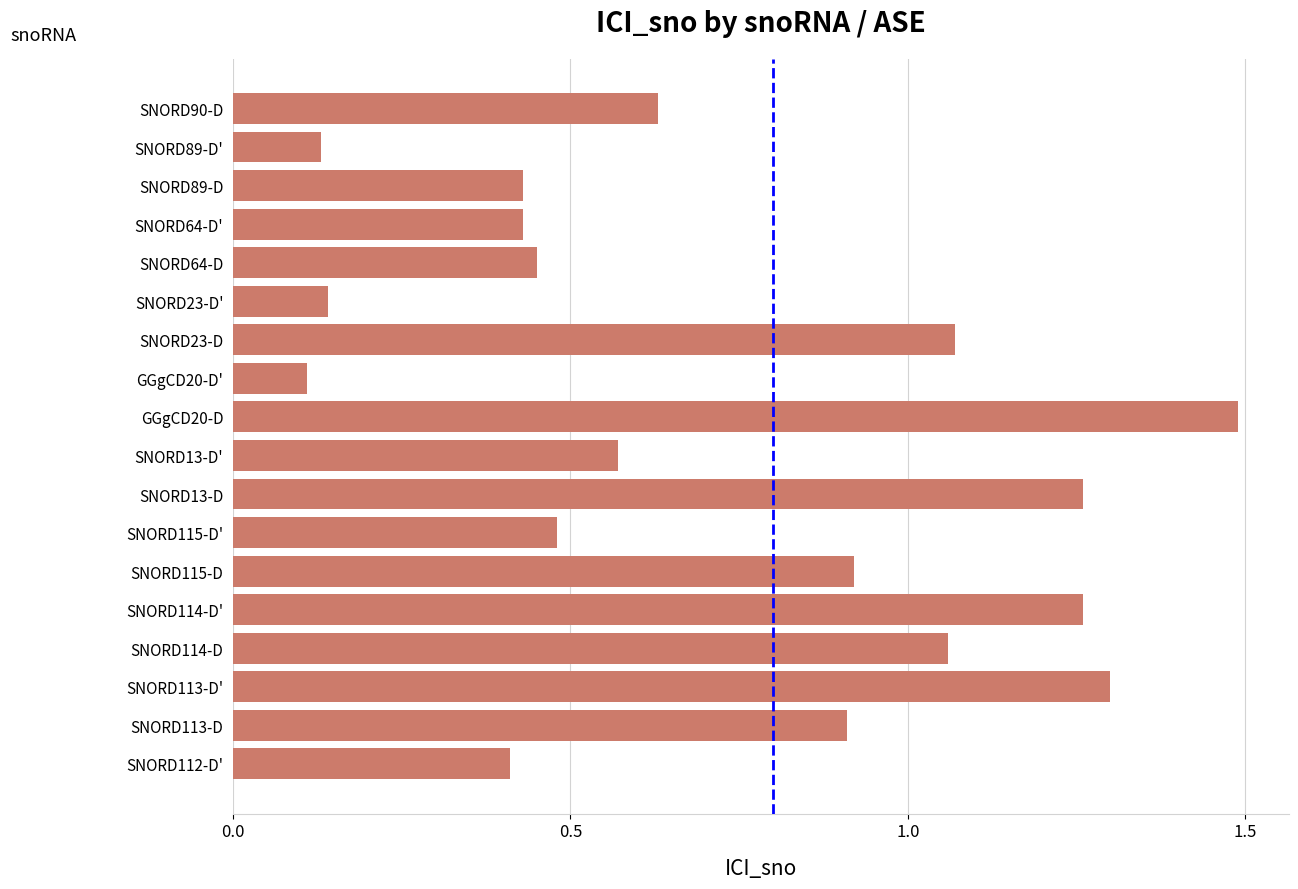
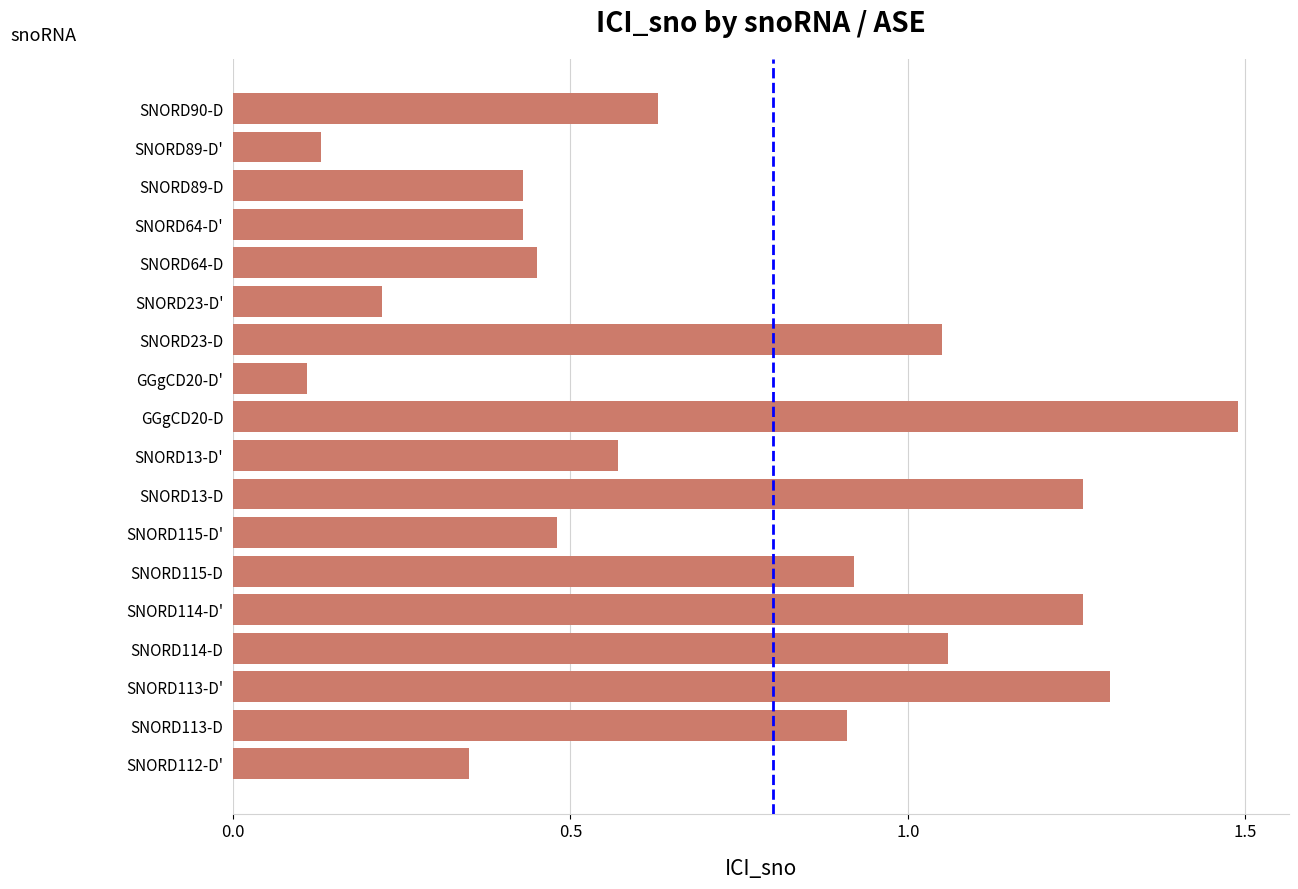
SNORD23-D': 0.14 -> 0.22
SNORD23-D: 1.07 -> 1.05
SNORD112-D': 0.41 -> 0.35
